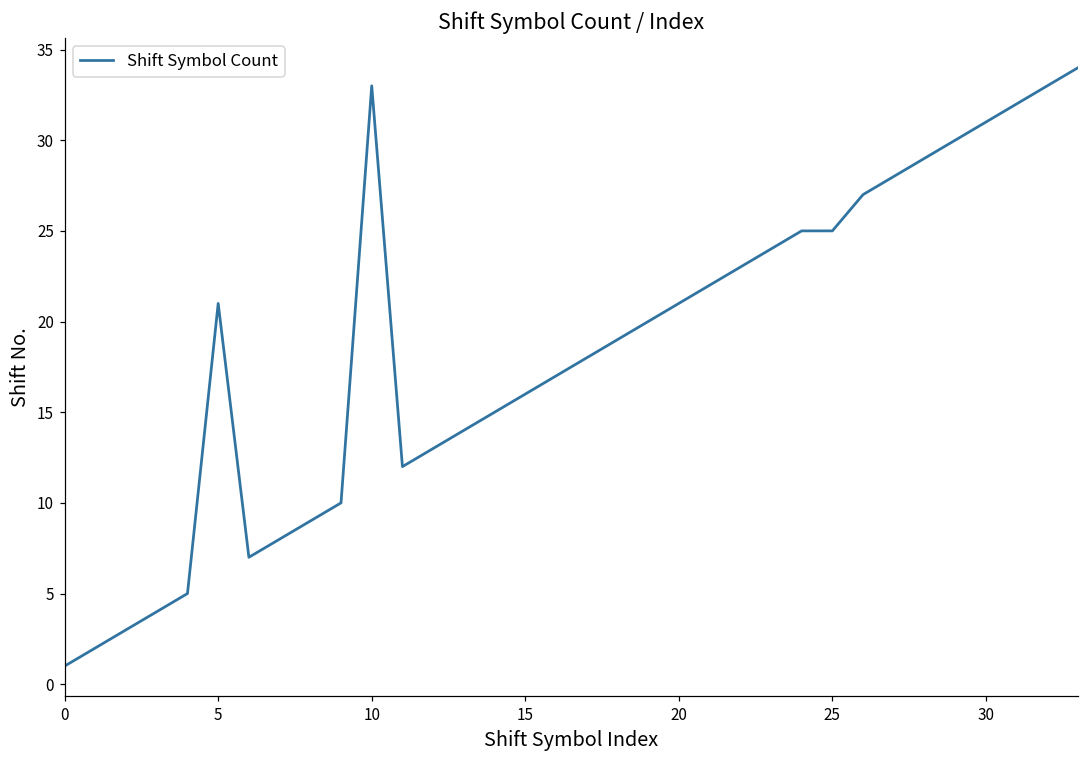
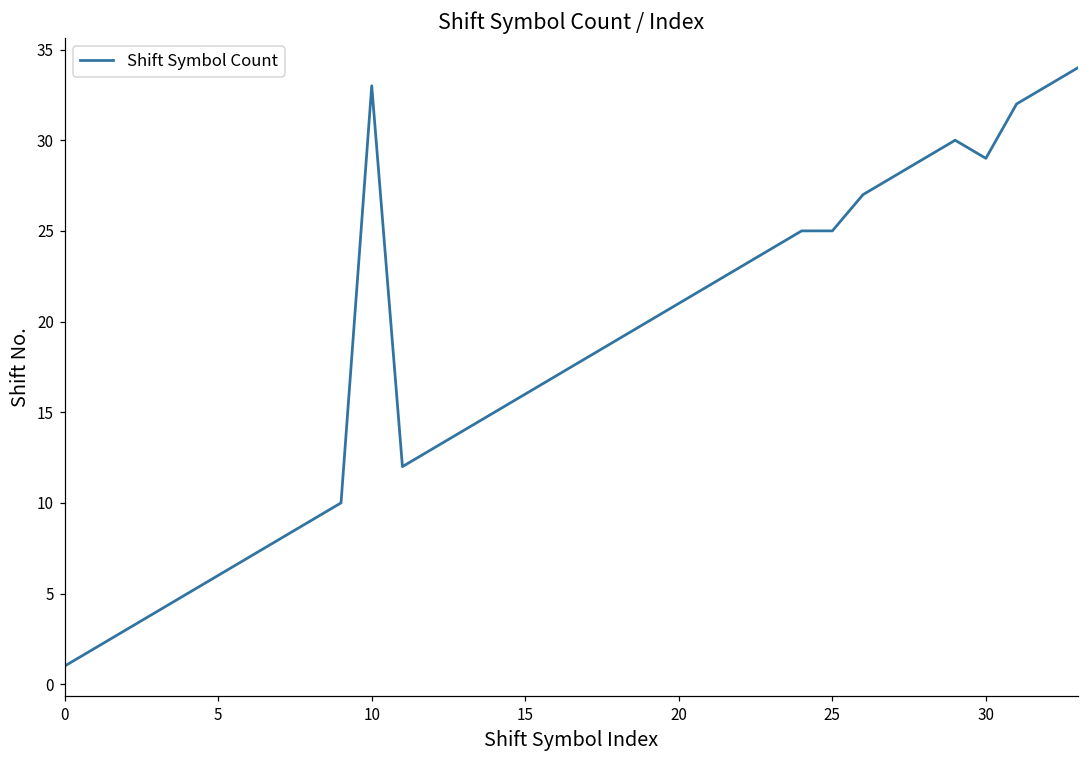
5: 21 -> 6
30: 31 -> 29
